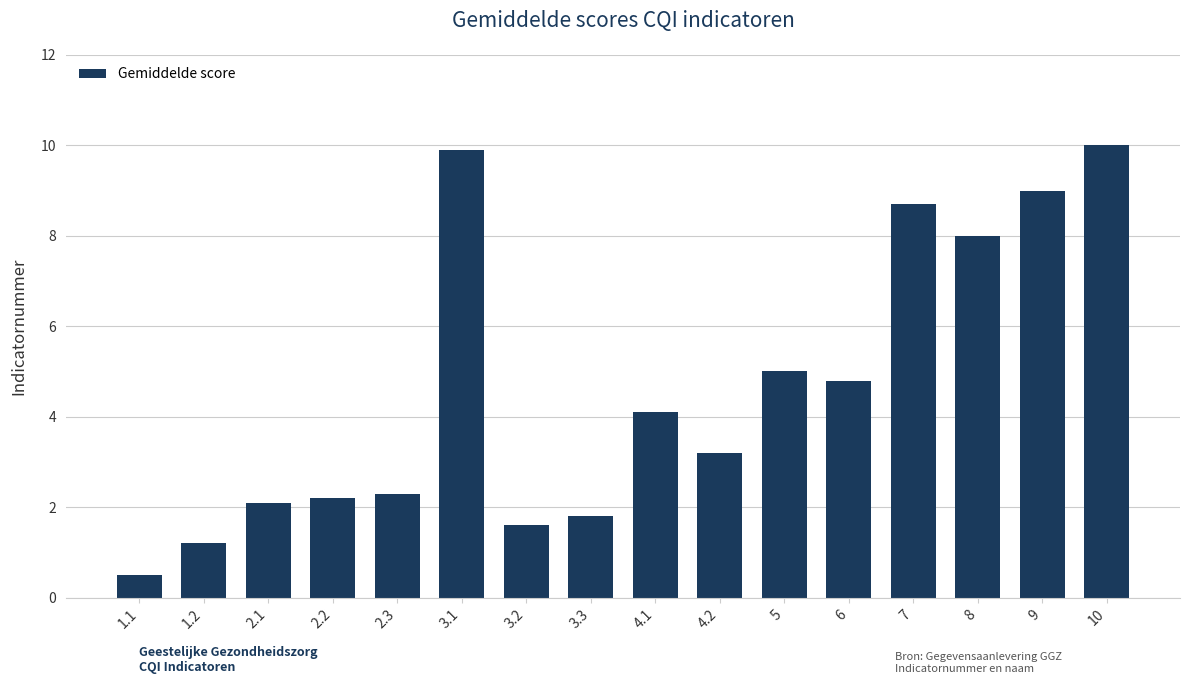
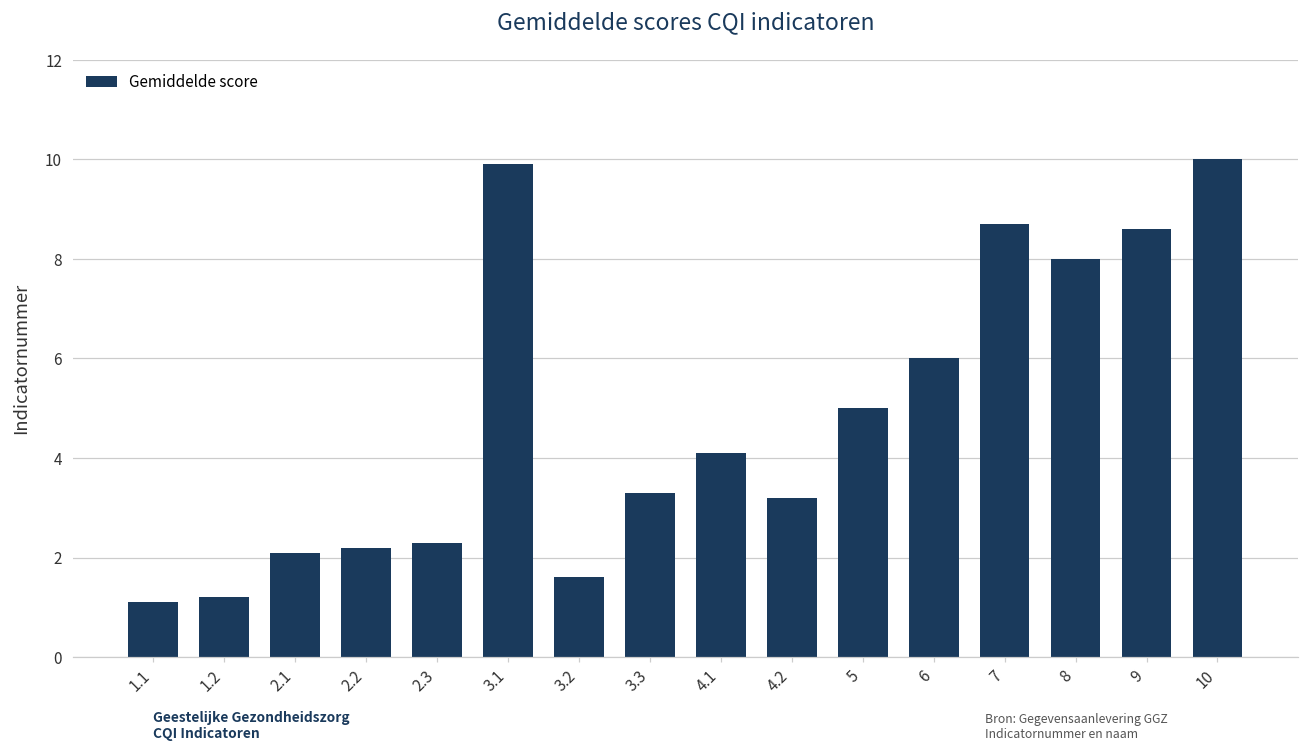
1.1: 0.5 -> 1.1
3.3: 1.8 -> 3.3
6: 4.8 -> 6.0
9: 9.0 -> 8.6
